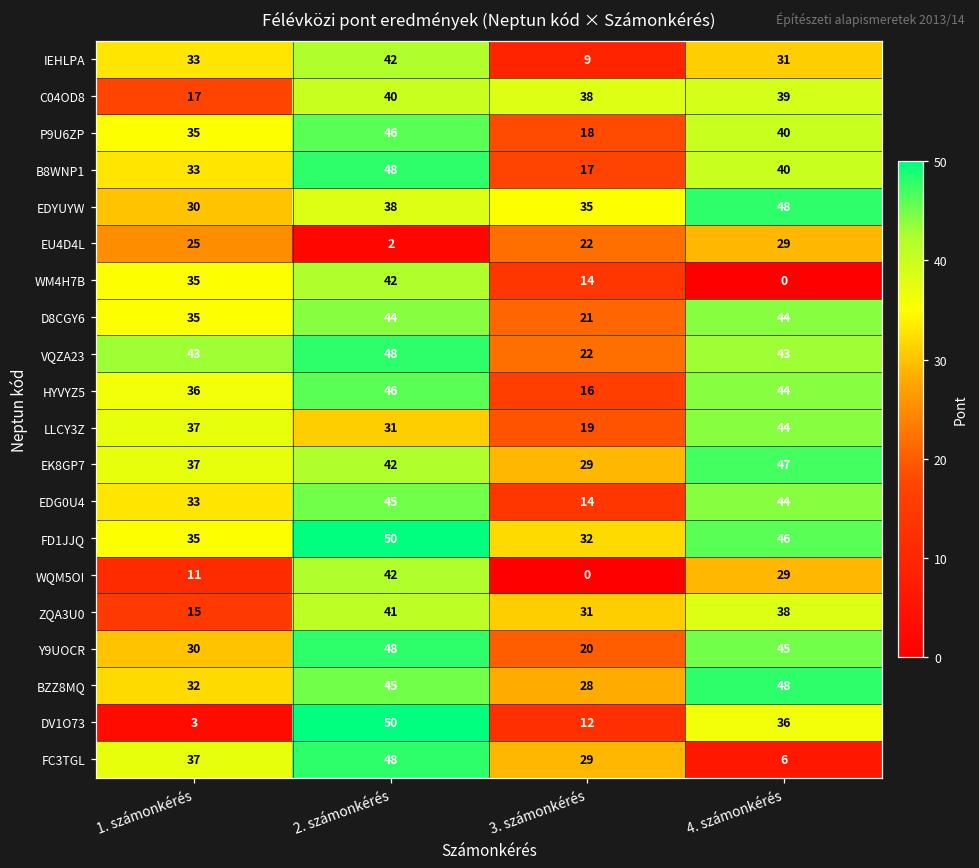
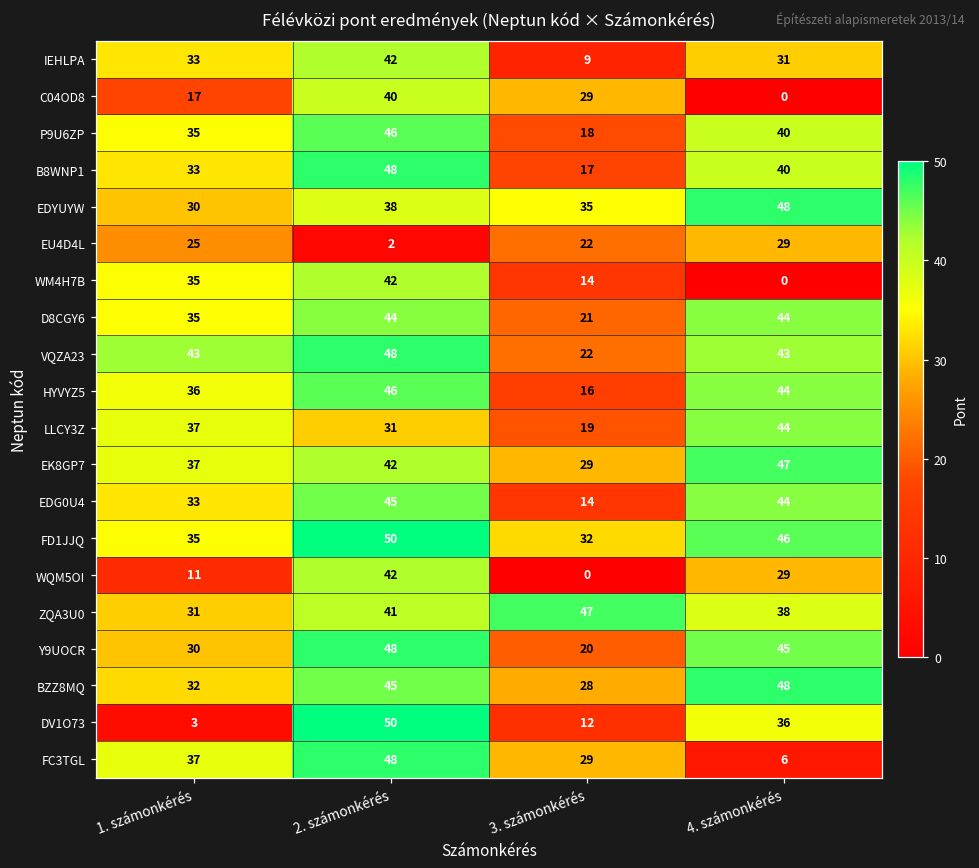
C04OD8, 3. számonkérés: 38 -> 29
C04OD8, 4. számonkérés: 39 -> 0
ZQA3U0, 1. számonkérés: 15 -> 31
ZQA3U0, 3. számonkérés: 31 -> 47
